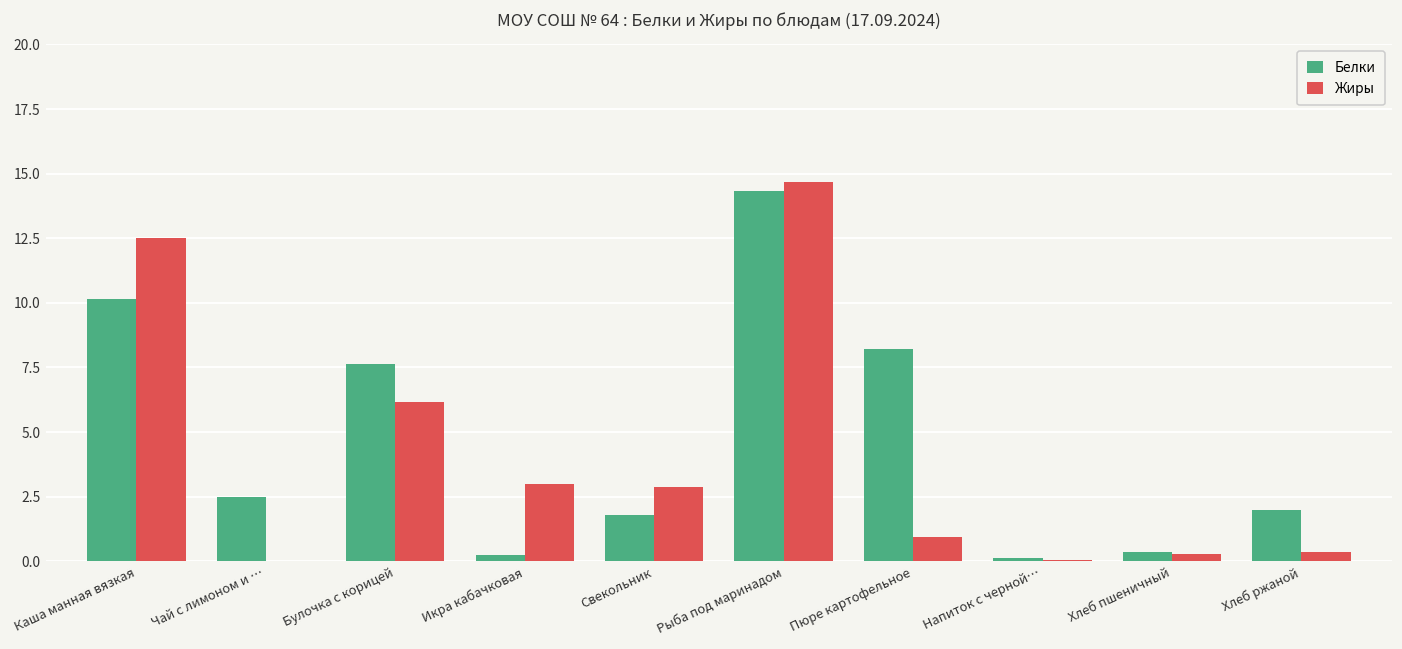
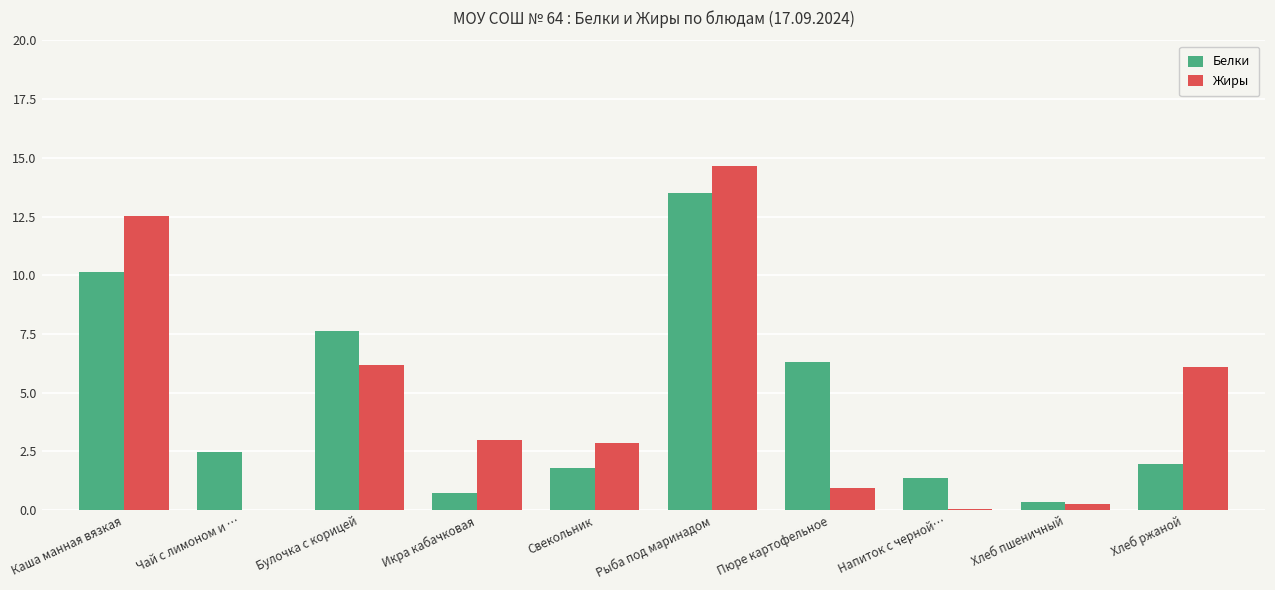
Белки, Икра кабачковая: 0.2 -> 0.7
Белки, Рыба под маринадом: 14.3 -> 13.5
Белки, Пюре картофельное: 8.2 -> 6.3
Белки, Напиток с черной…: 0.1 -> 1.4
Жиры, Хлеб ржаной: 0.4 -> 6.1
